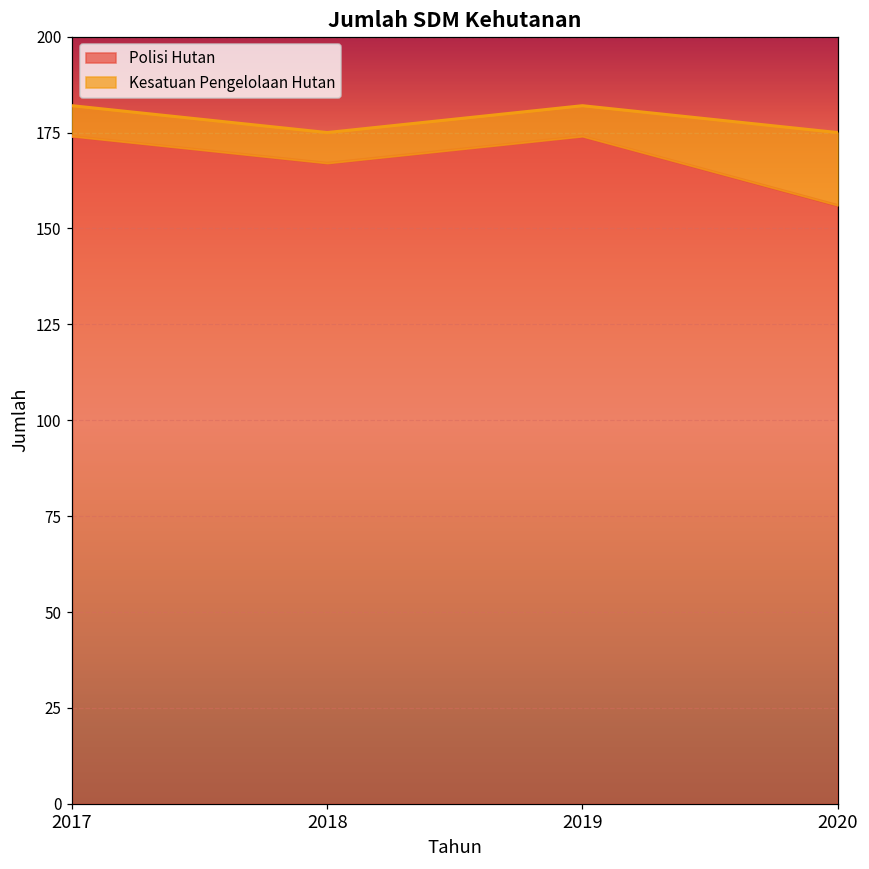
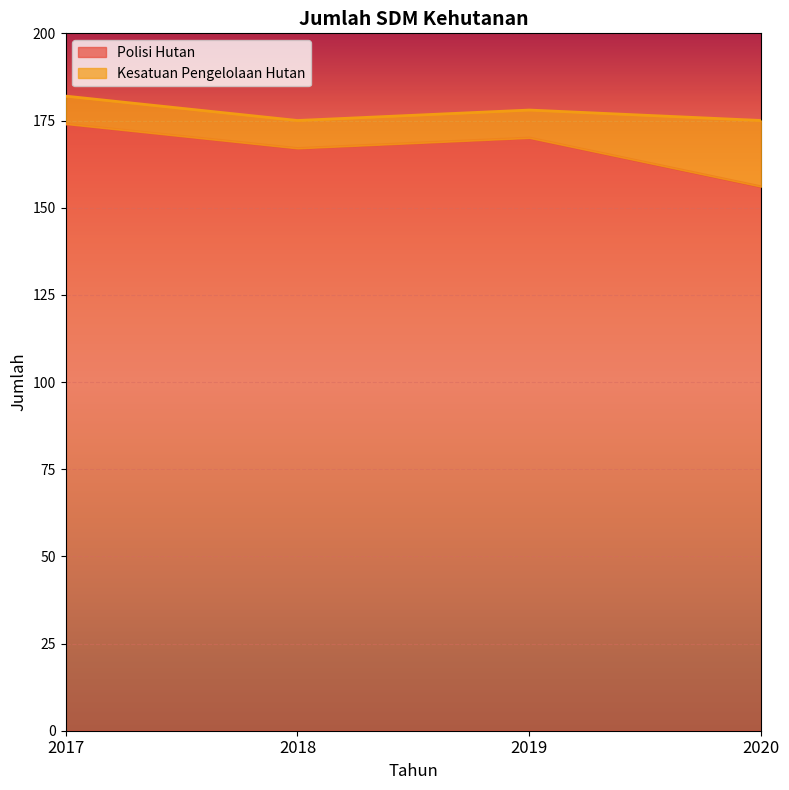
Polisi Hutan, 2019: 174 -> 170
